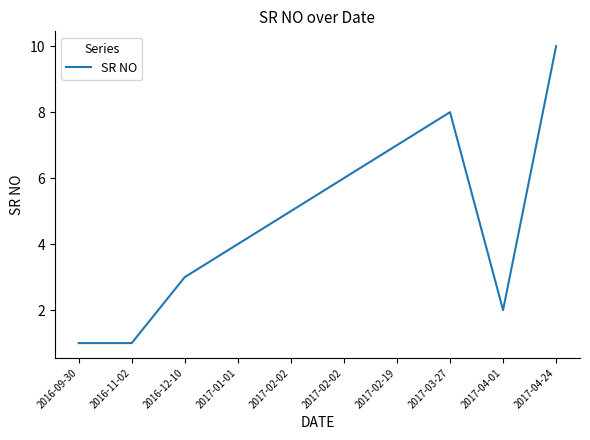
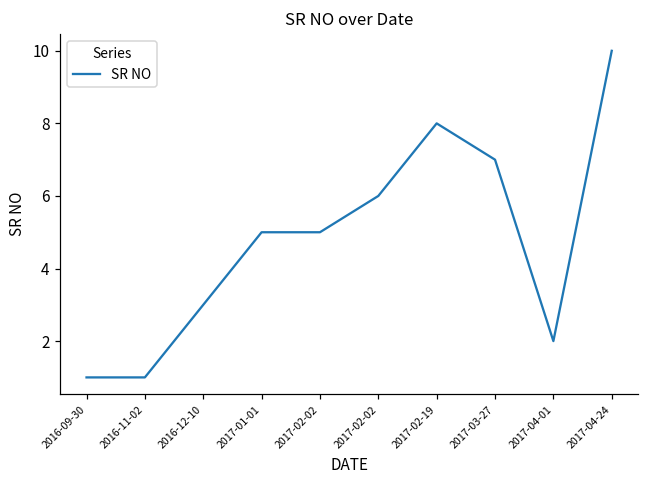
2017-01-01: 4 -> 5
2017-02-19: 7 -> 8
2017-03-27: 8 -> 7
